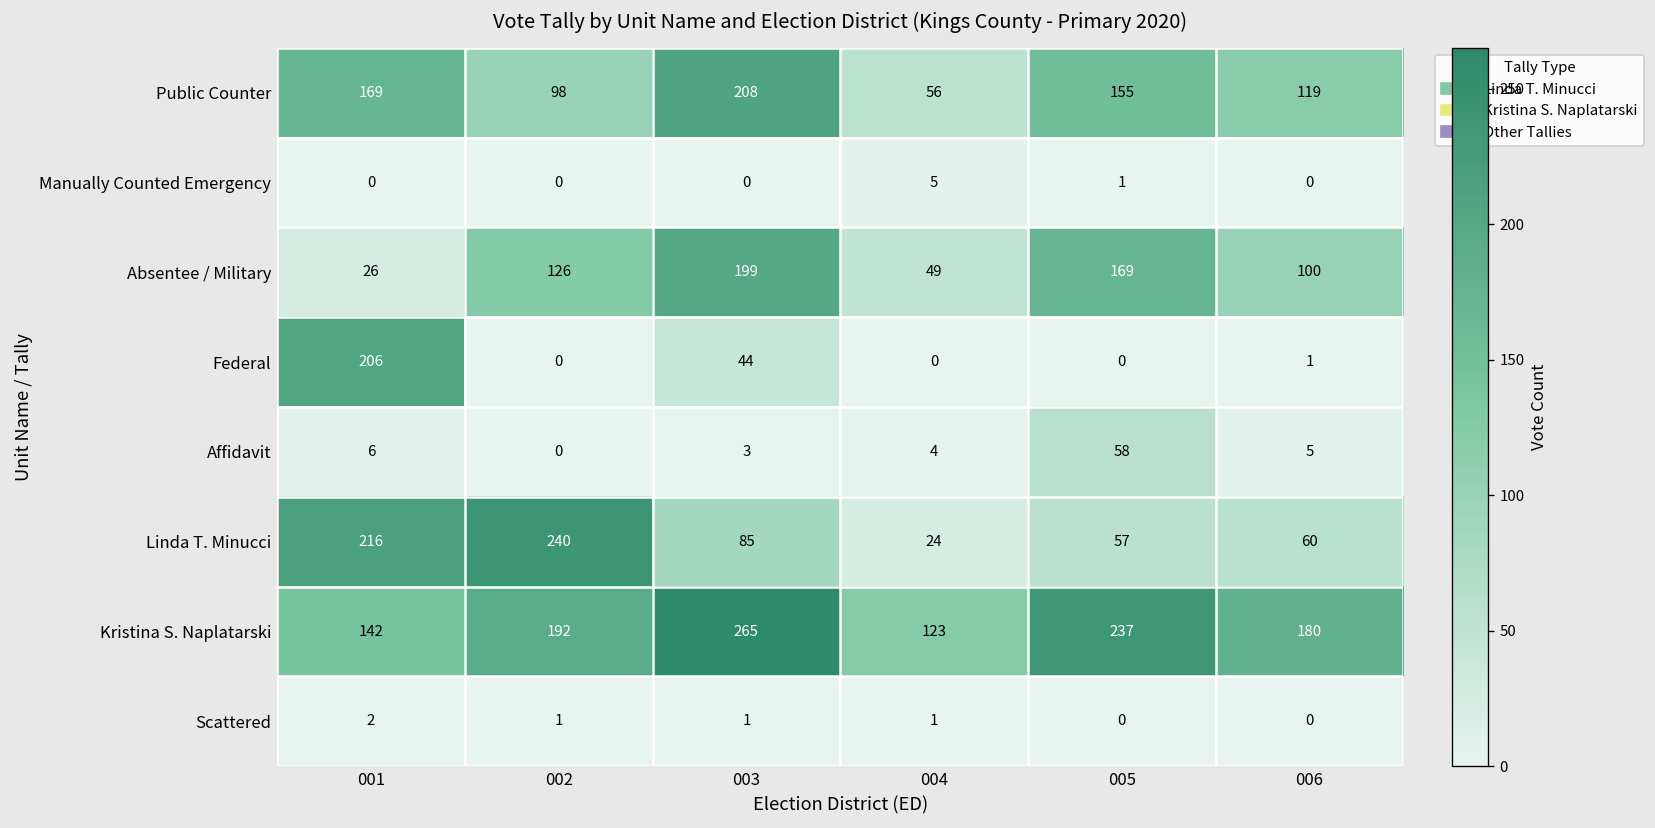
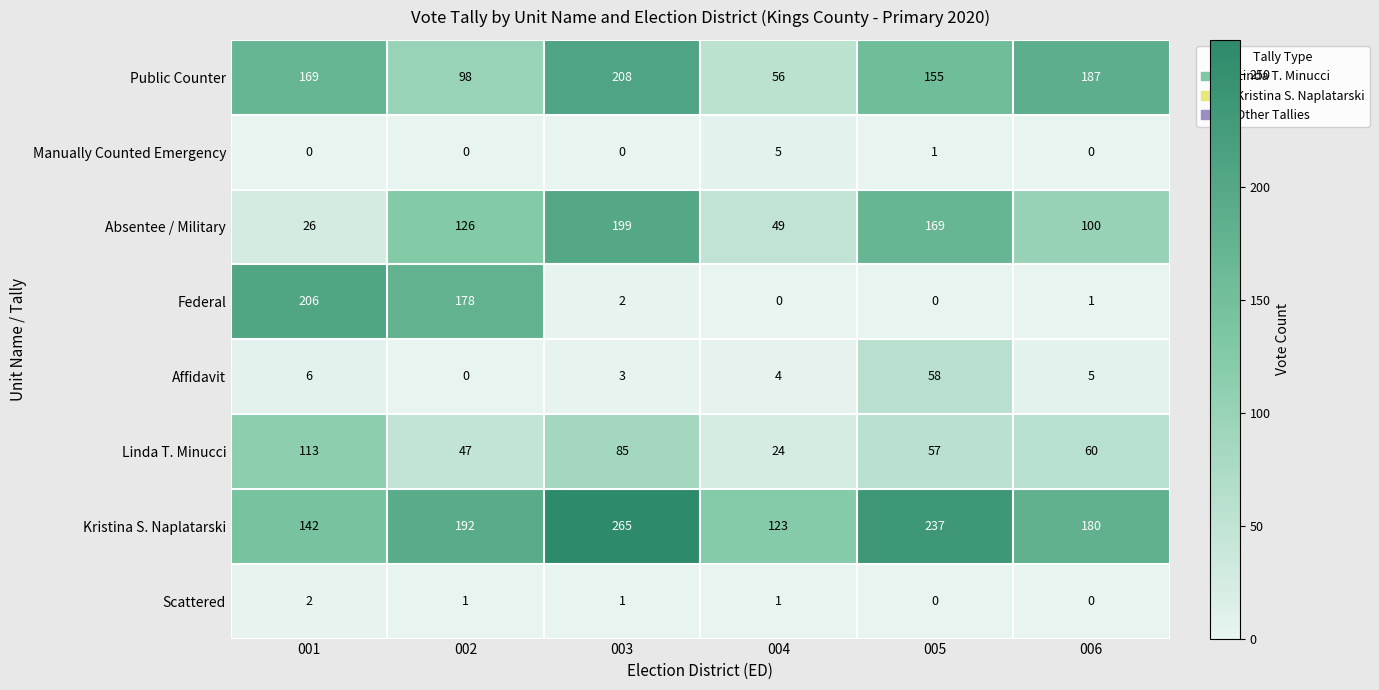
Public Counter, 006: 119 -> 187
Federal, 002: 0 -> 178
Federal, 003: 44 -> 2
Linda T. Minucci, 001: 216 -> 113
Linda T. Minucci, 002: 240 -> 47
